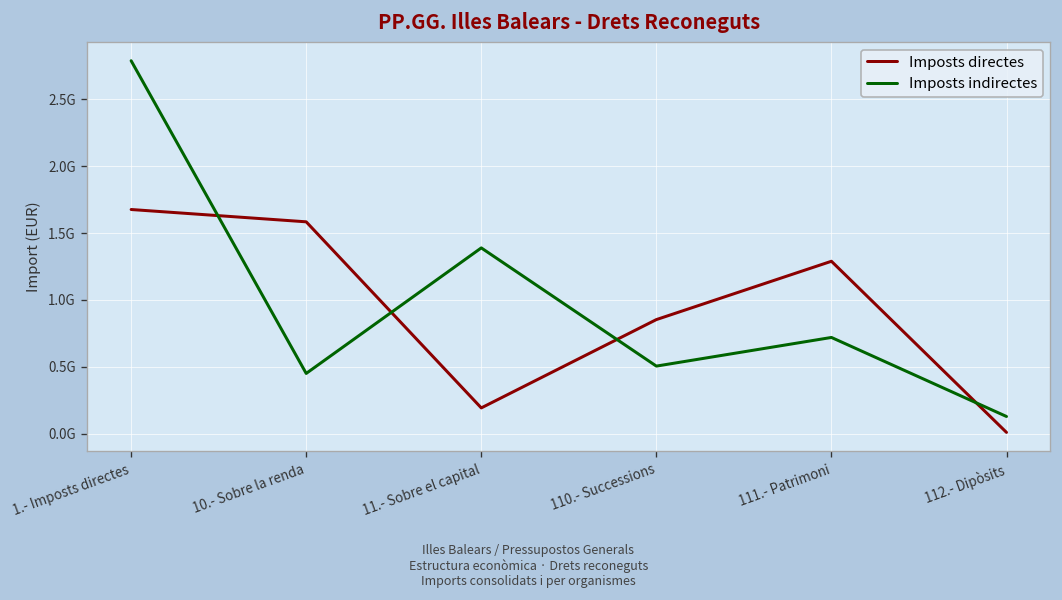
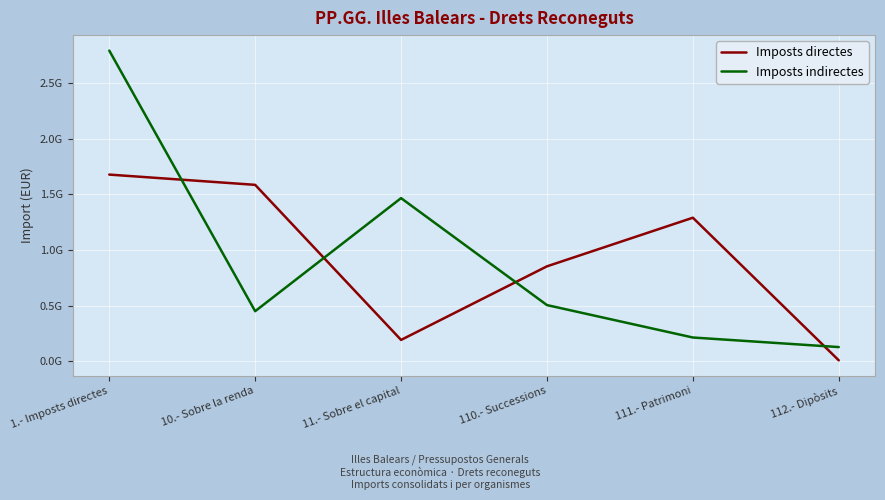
Imposts indirectes, 11.- Sobre el capital: 1390000000 -> 1470000000
Imposts indirectes, 111.- Patrimoni: 720000000 -> 210000000
